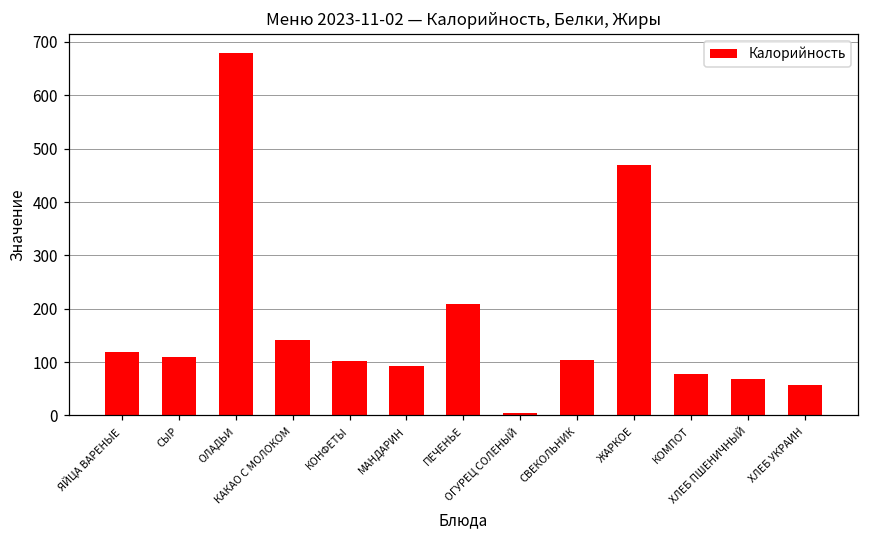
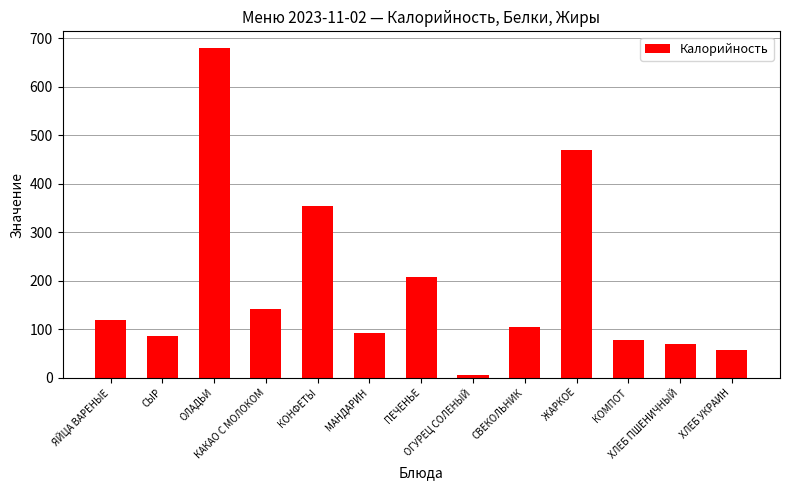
СЫР: 110 -> 90
КОНФЕТЫ: 100 -> 350
